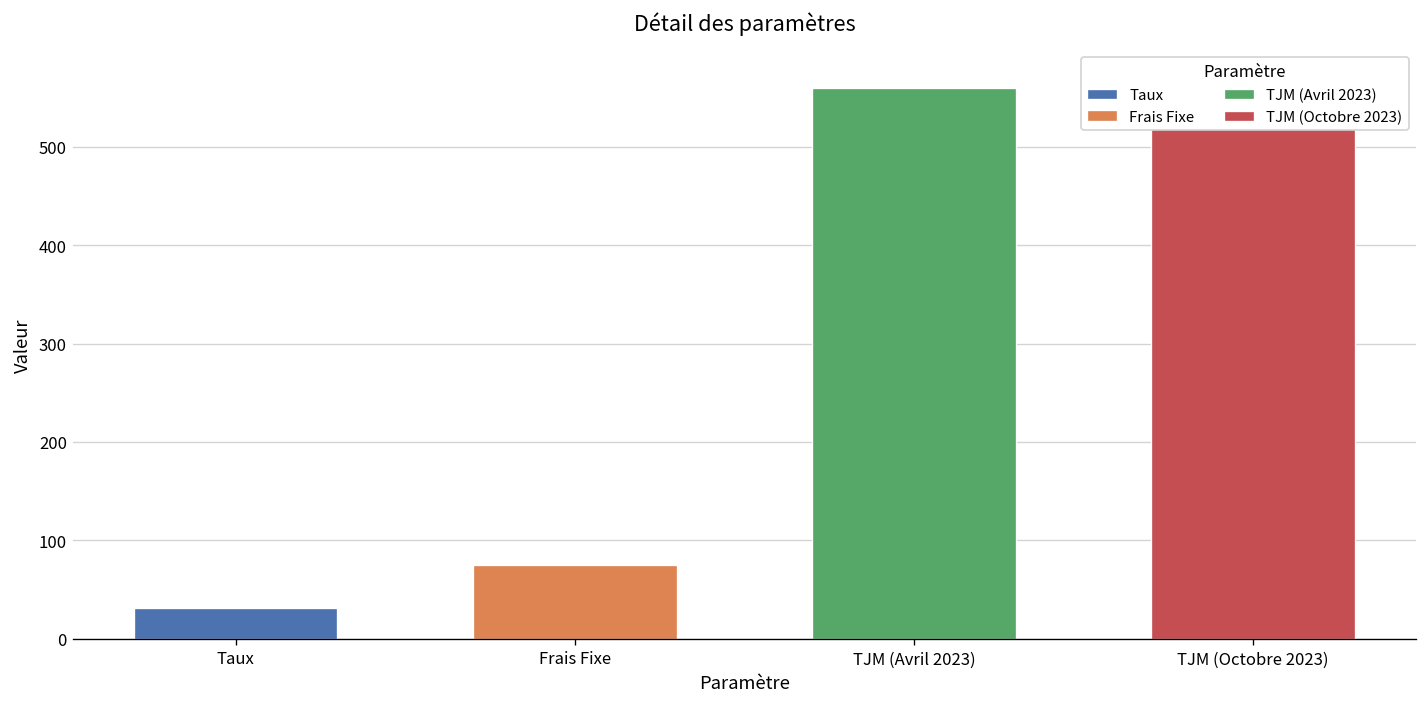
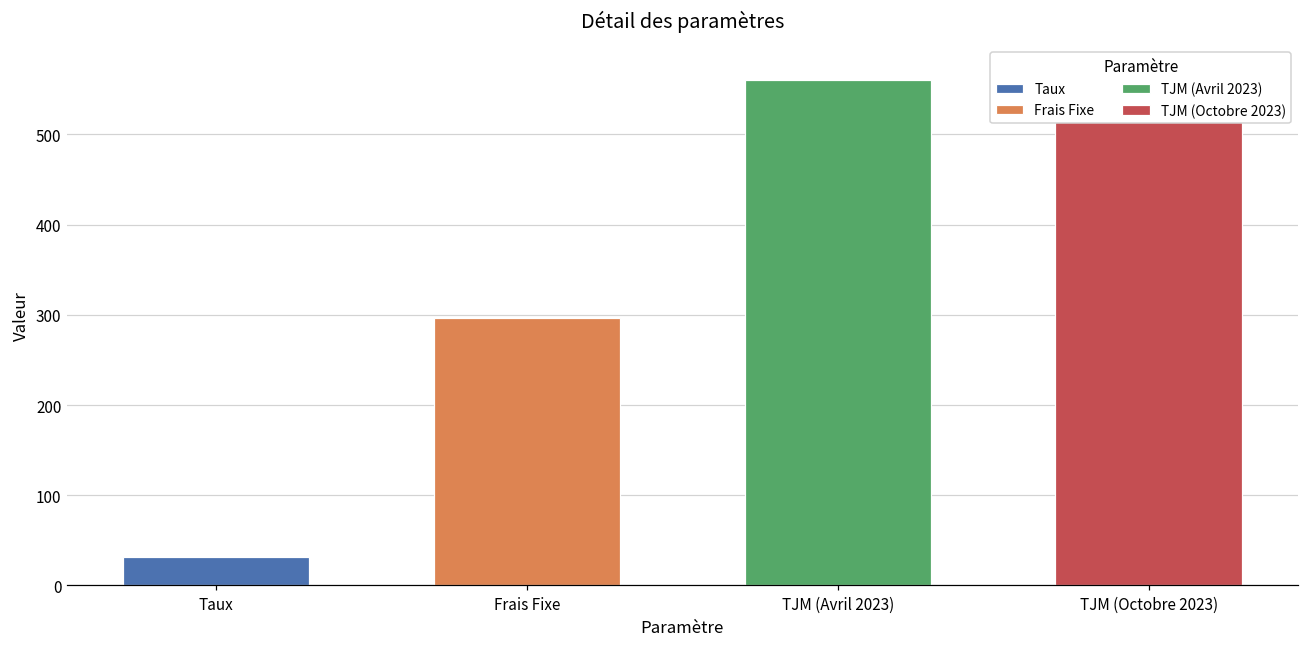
Frais Fixe: 80 -> 300
